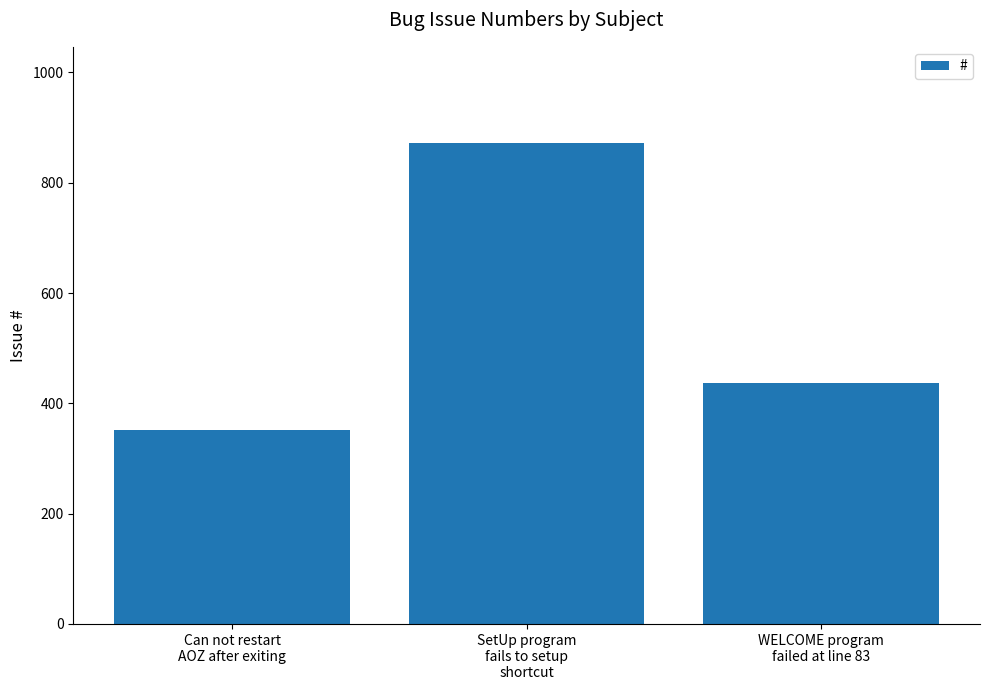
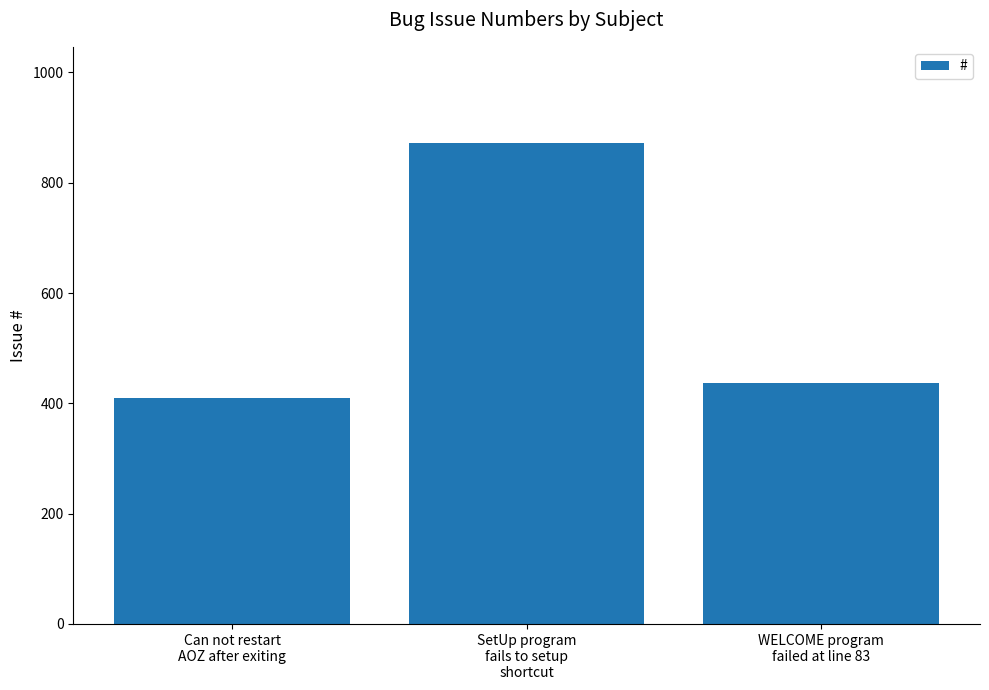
Can not restart AOZ after exiting: 350 -> 410
